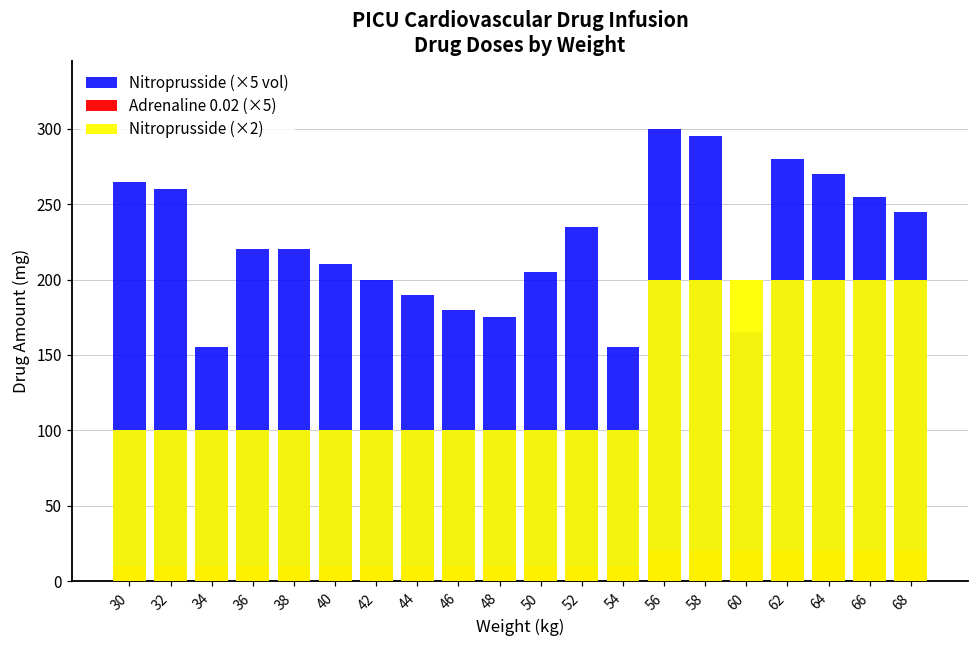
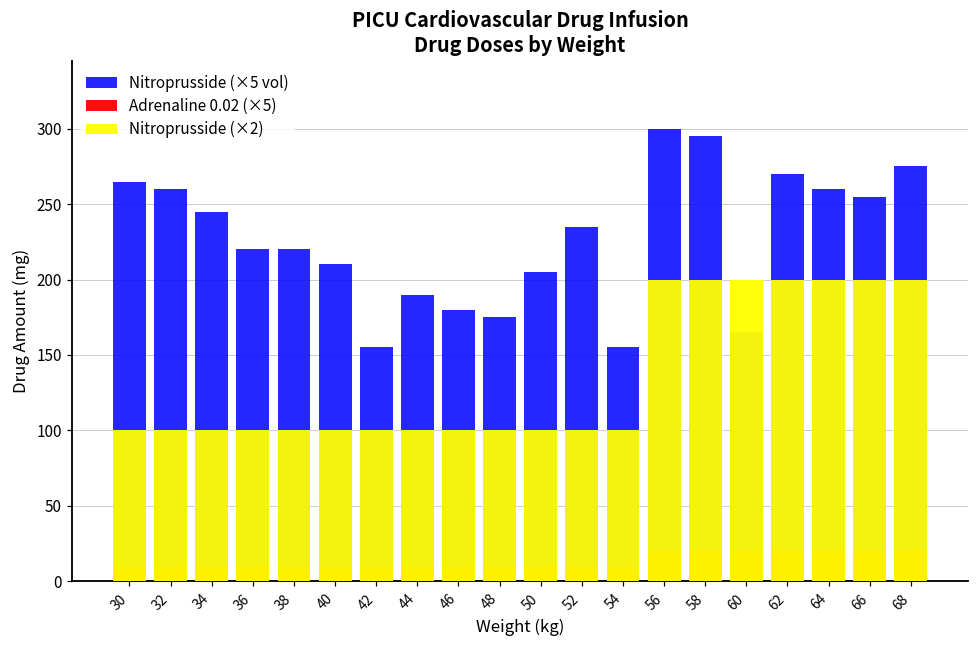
Nitroprusside (×5 vol), 34: 155 -> 245
Nitroprusside (×5 vol), 42: 200 -> 155
Nitroprusside (×5 vol), 62: 280 -> 270
Nitroprusside (×5 vol), 64: 270 -> 260
Nitroprusside (×5 vol), 68: 245 -> 275
